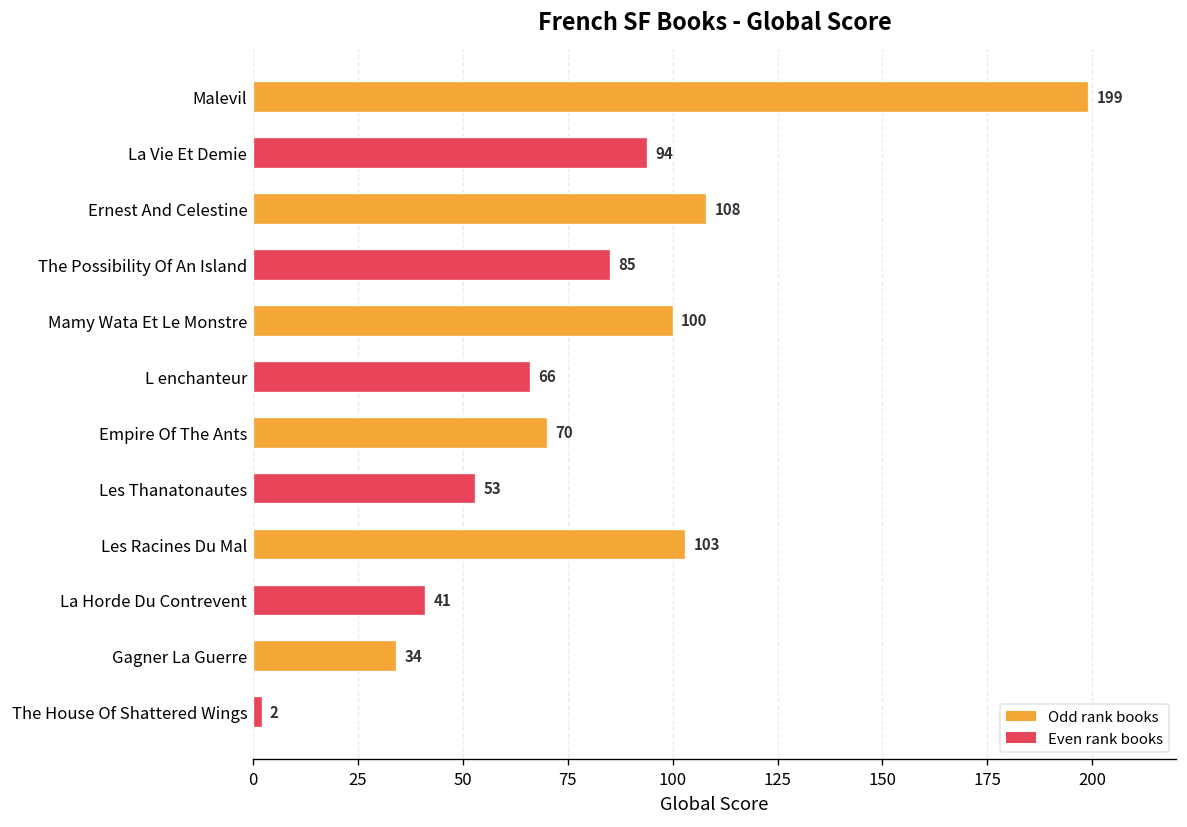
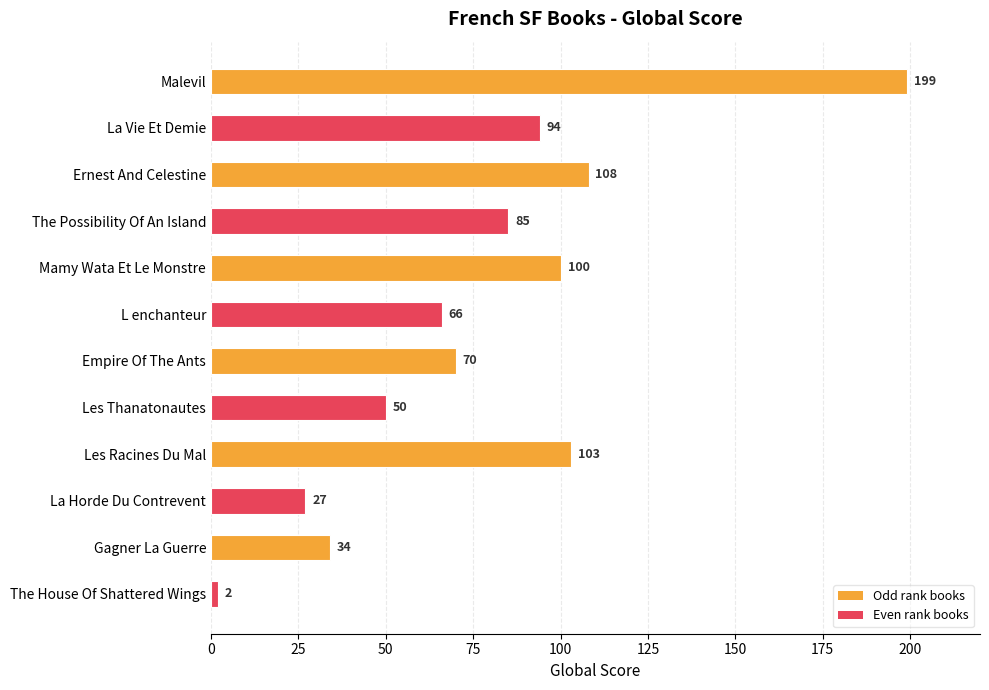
Les Thanatonautes: 53 -> 50
La Horde Du Contrevent: 41 -> 27
